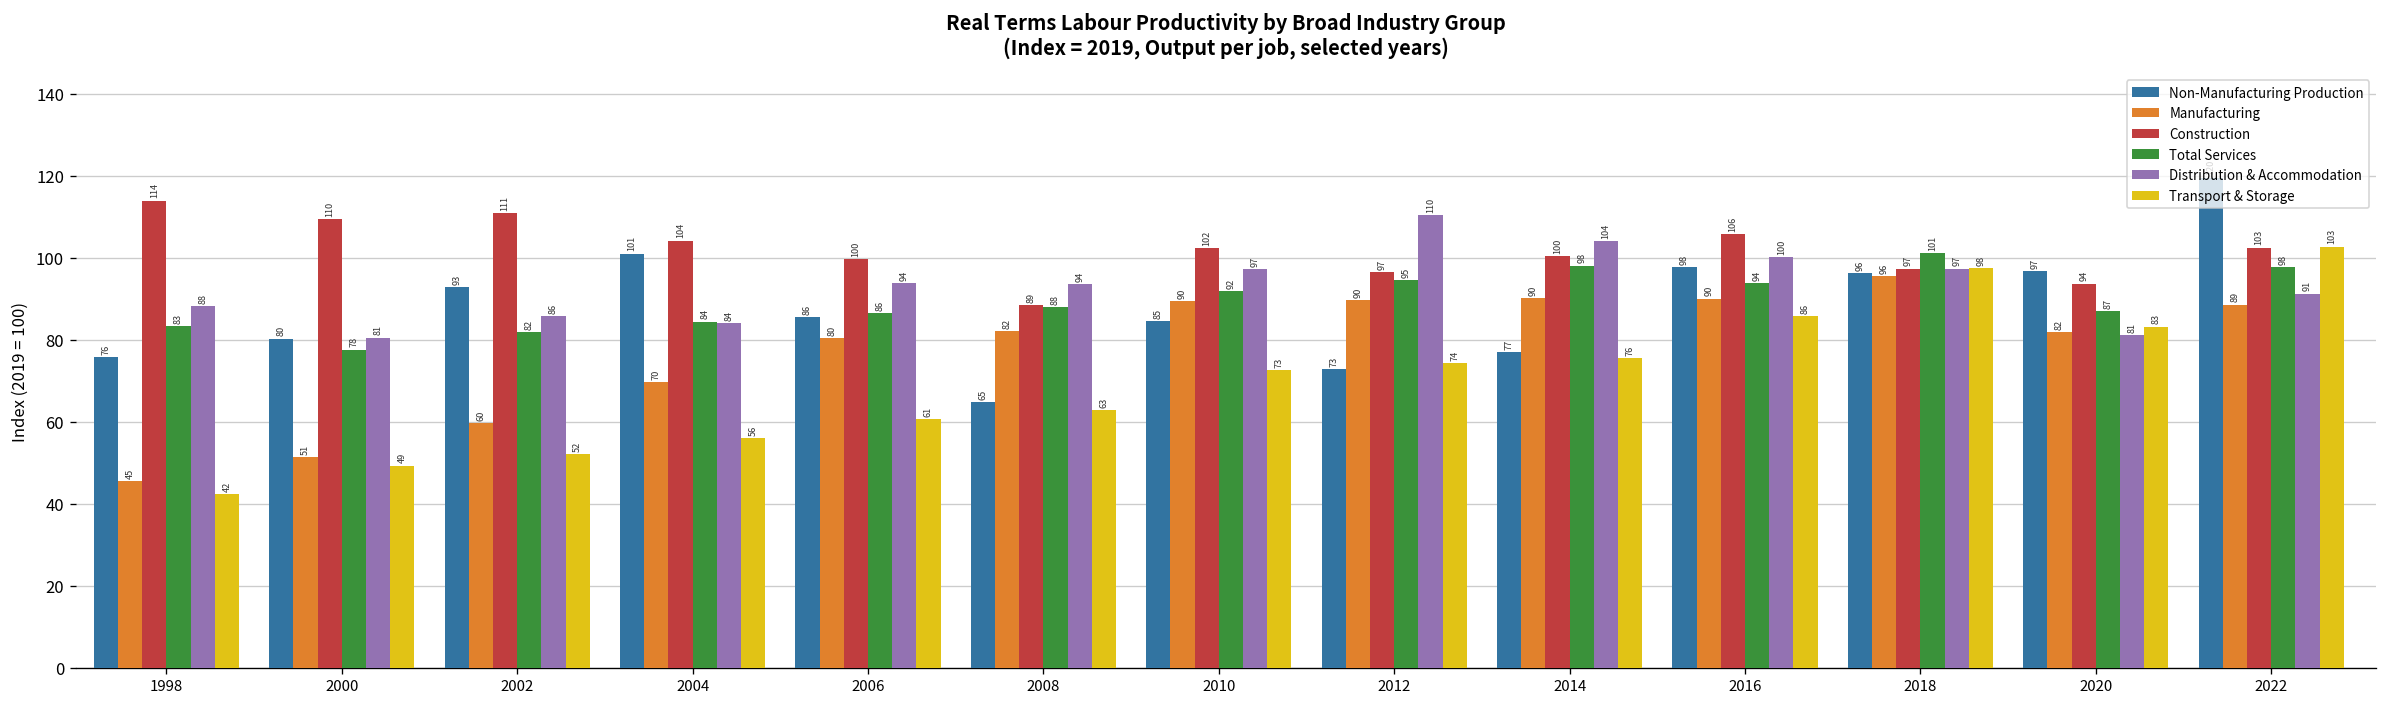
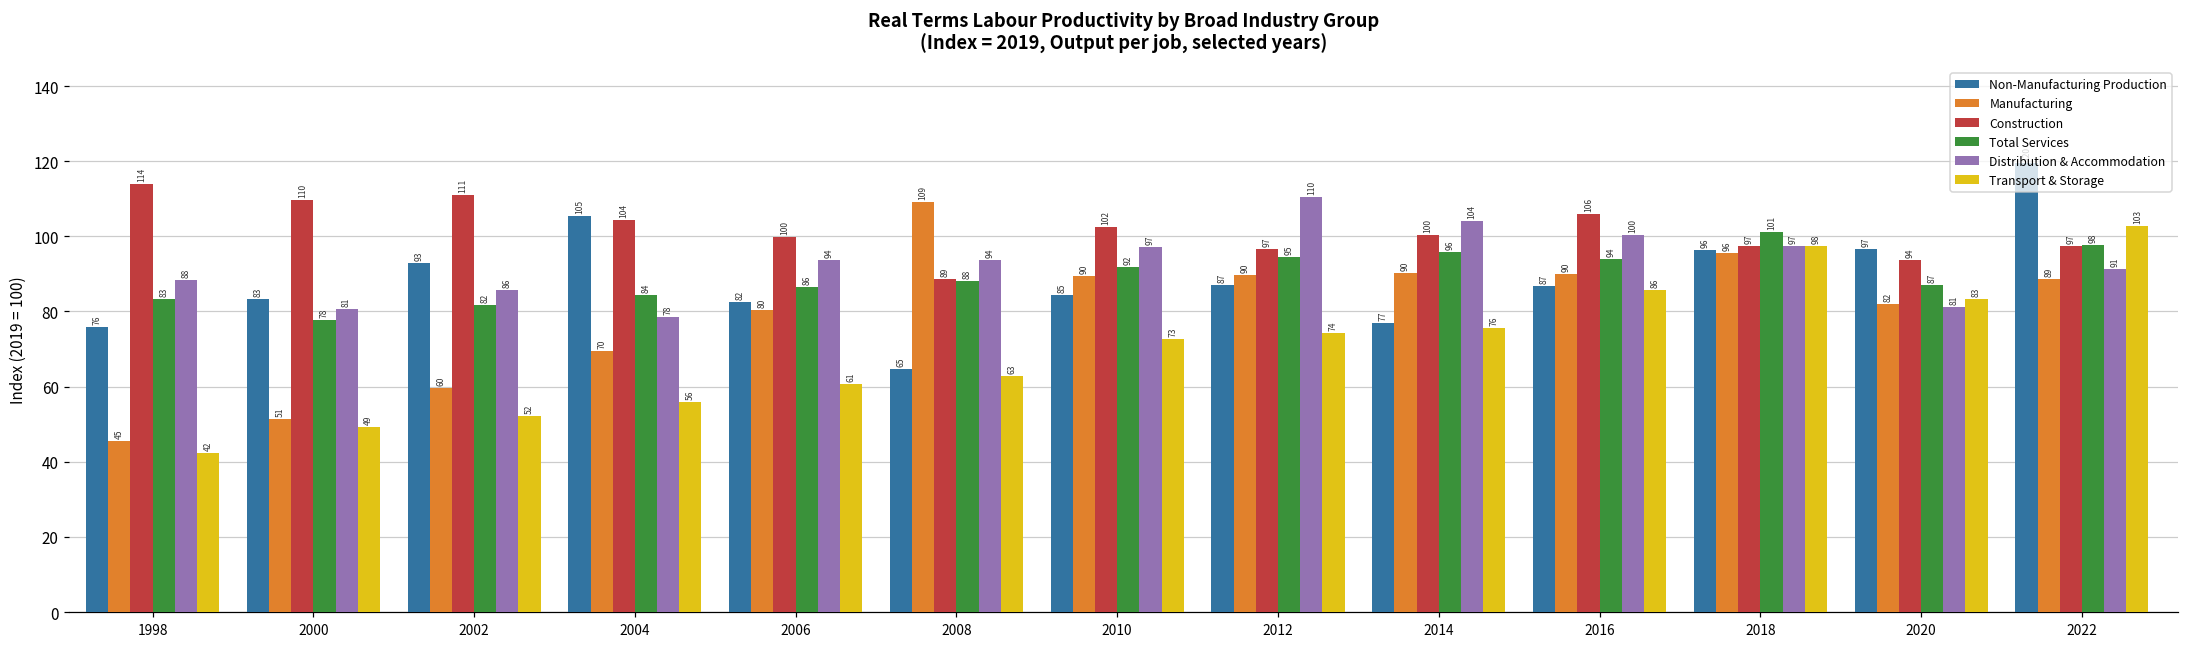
Non-Manufacturing Production, 2000: 80 -> 83
Non-Manufacturing Production, 2004: 101 -> 105
Distribution & Accommodation, 2004: 84 -> 78
Non-Manufacturing Production, 2006: 86 -> 82
Manufacturing, 2008: 82 -> 109
Non-Manufacturing Production, 2012: 73 -> 87
Total Services, 2014: 98 -> 96
Non-Manufacturing Production, 2016: 98 -> 87
Construction, 2022: 103 -> 97
